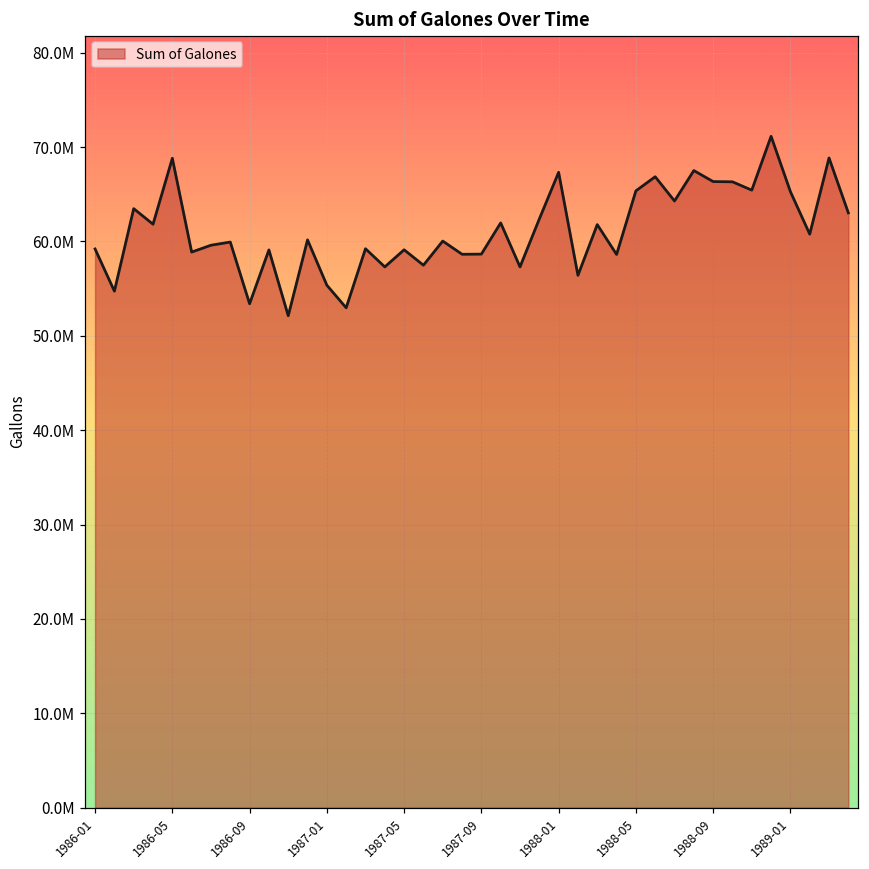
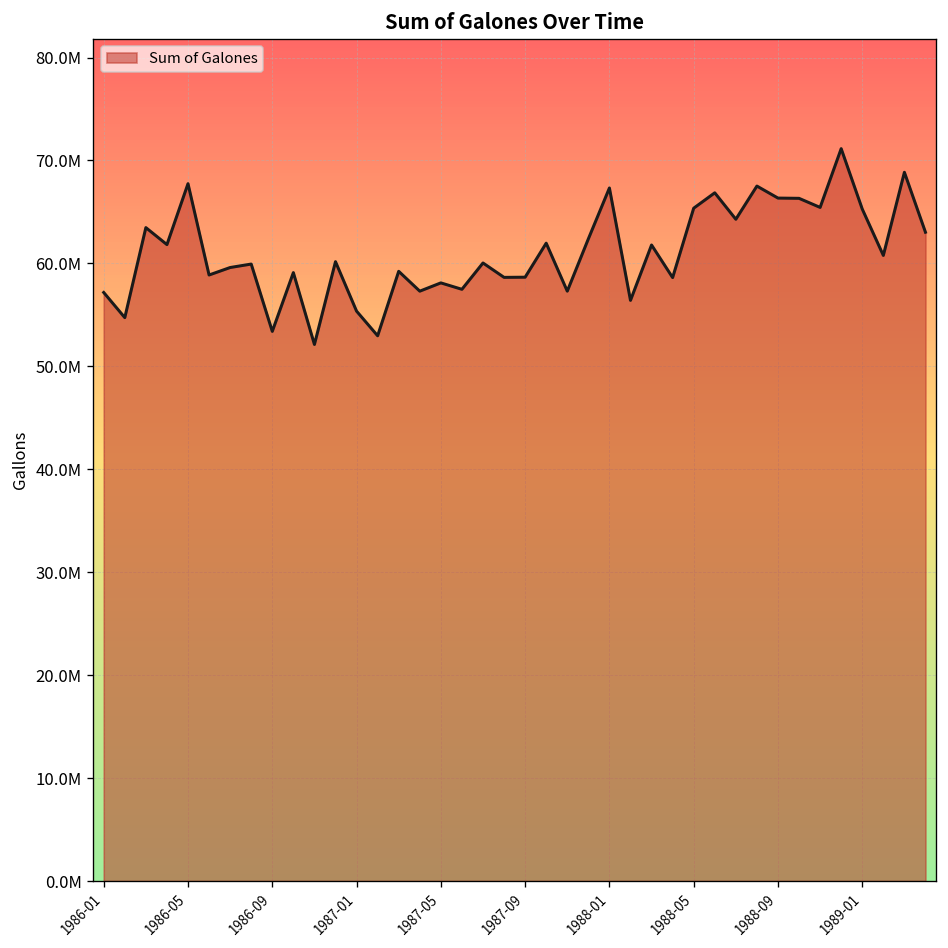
1986-01: 59000000 -> 57000000
1986-05: 69000000 -> 68000000
1987-05: 59000000 -> 58000000
